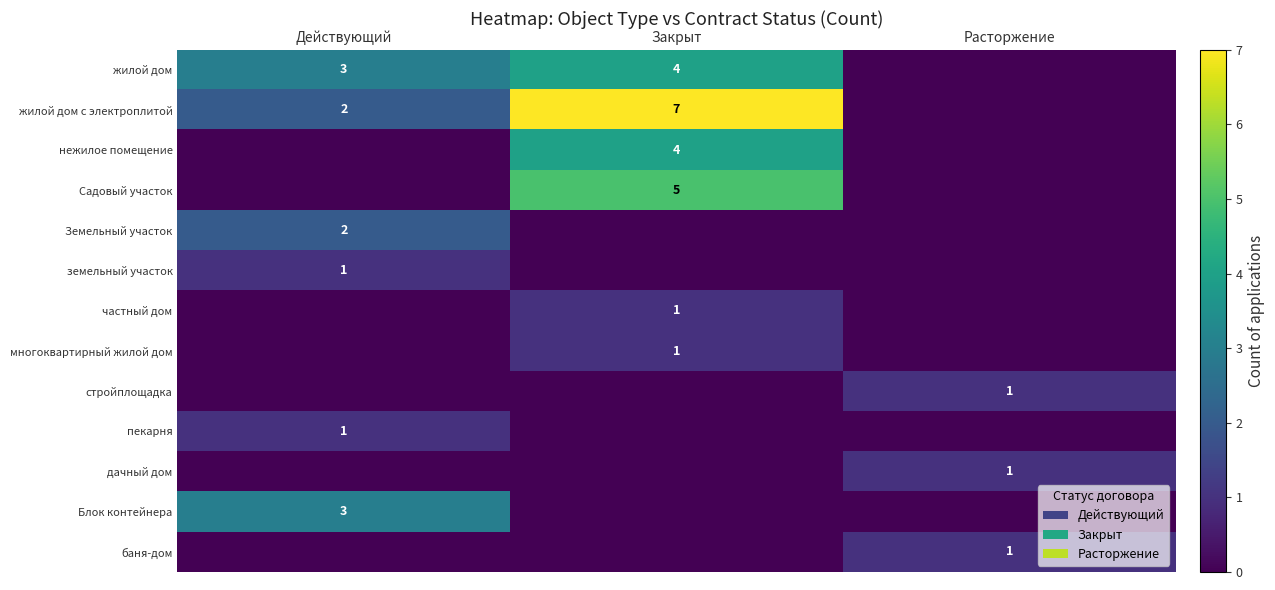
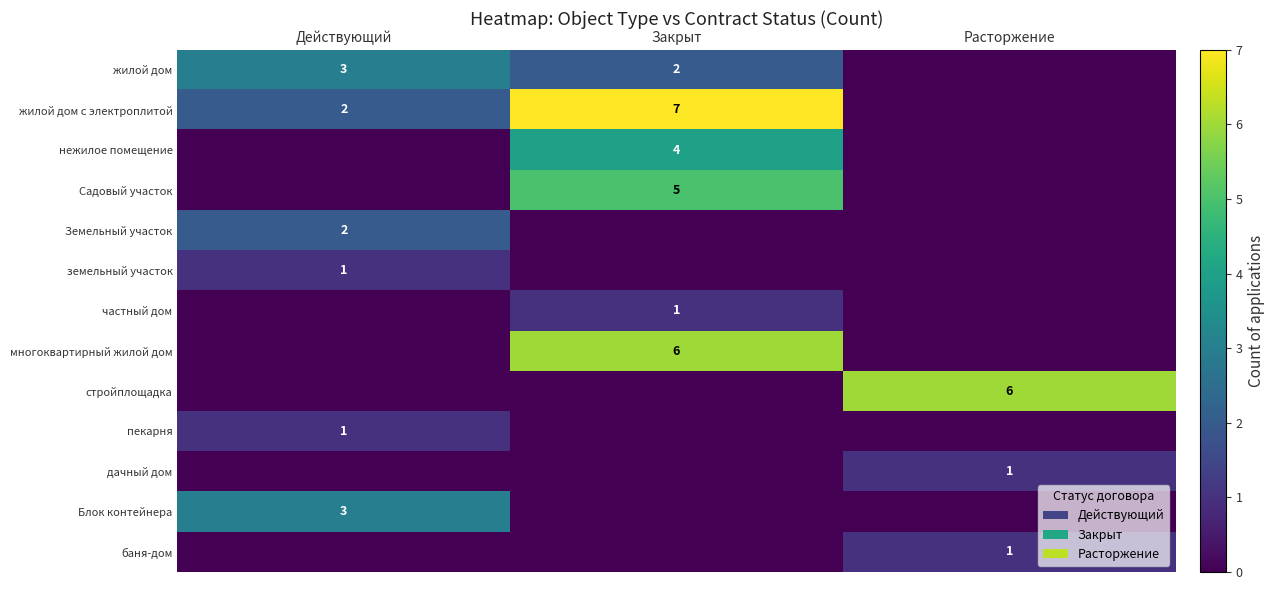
жилой дом, Закрыт: 4 -> 2
многоквартирный жилой дом, Закрыт: 1 -> 6
стройплощадка, Расторжение: 1 -> 6
